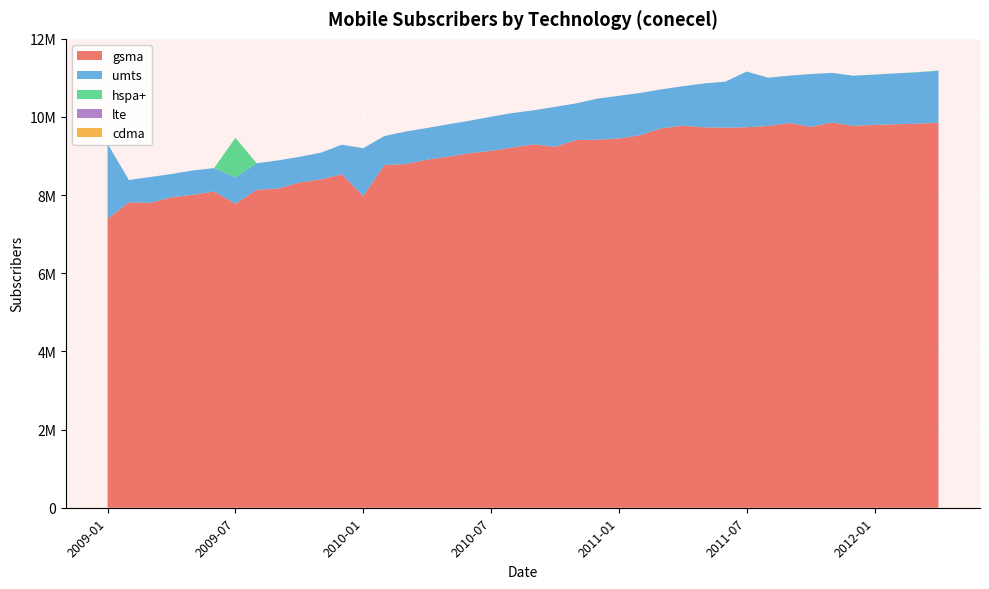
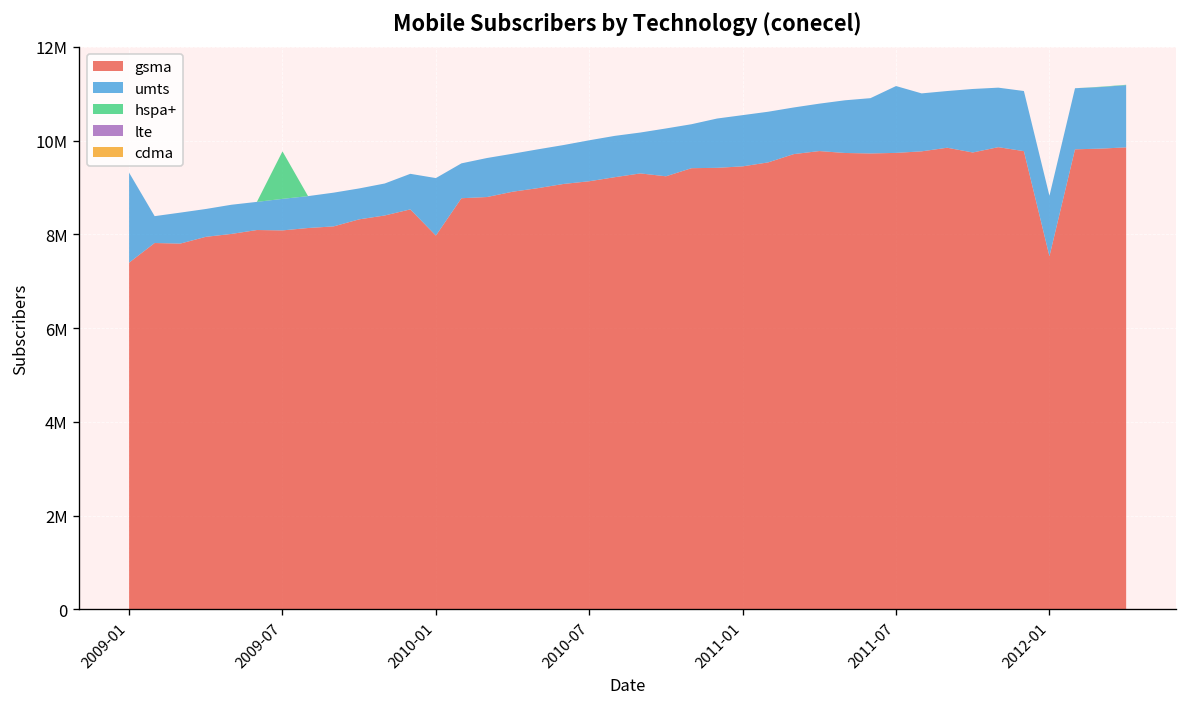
gsma, 2009-07: 7800000 -> 8100000
gsma, 2012-01: 9800000 -> 7500000
